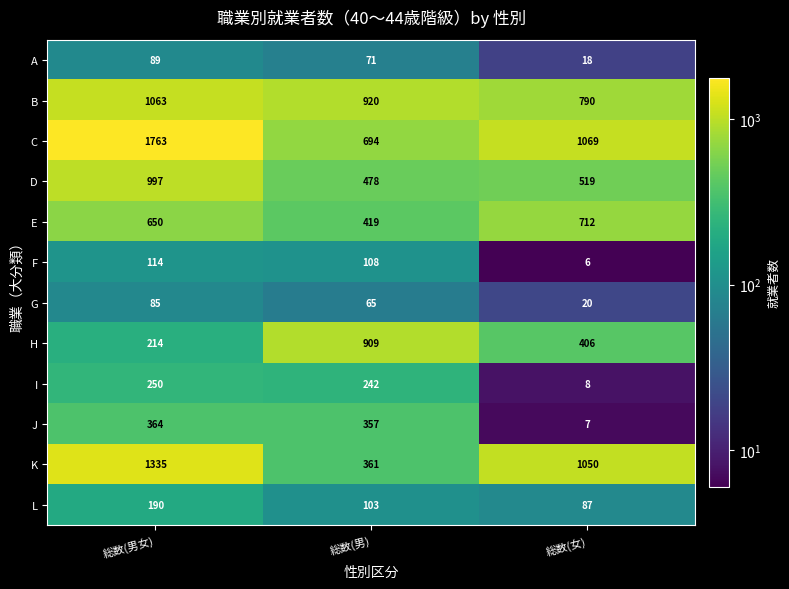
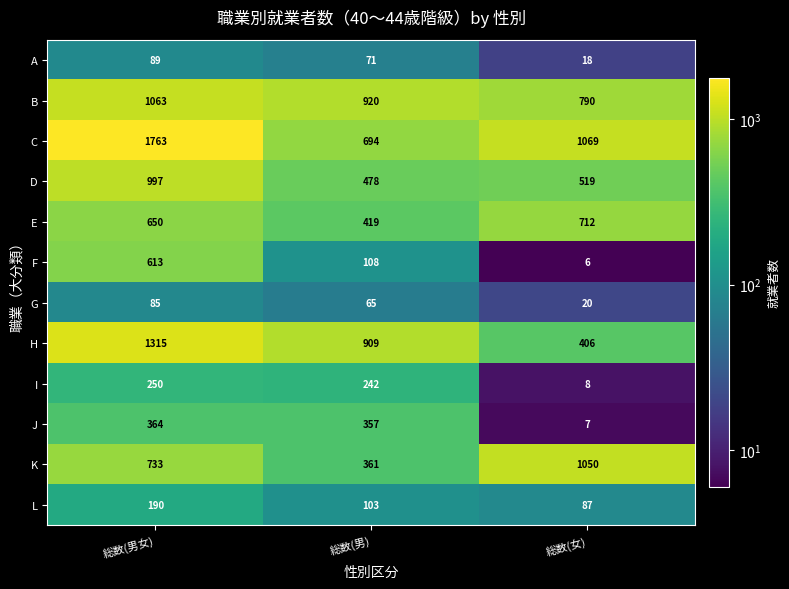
F, 総数(男女): 114 -> 613
H, 総数(男女): 214 -> 1315
K, 総数(男女): 1335 -> 733
